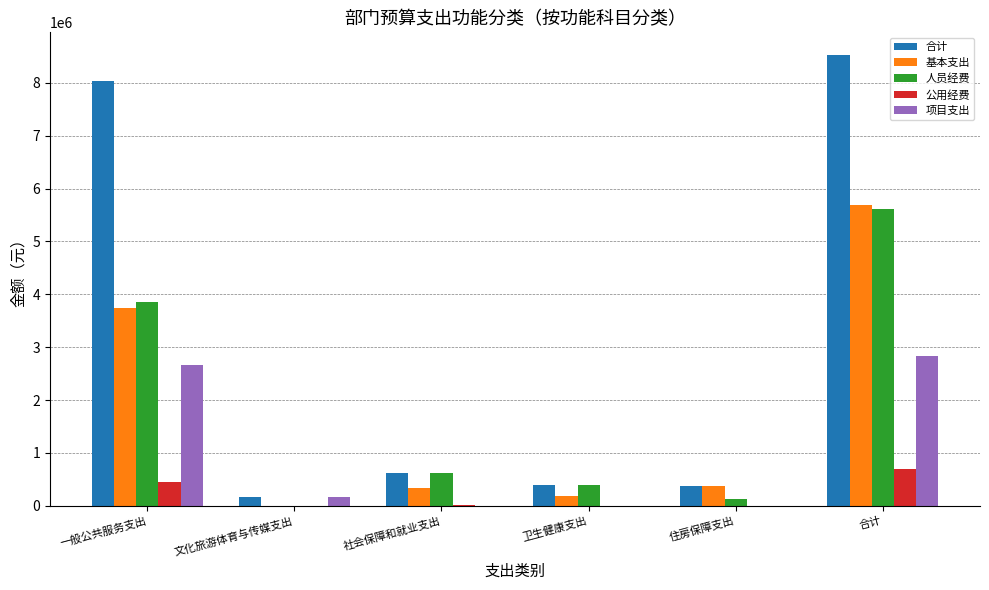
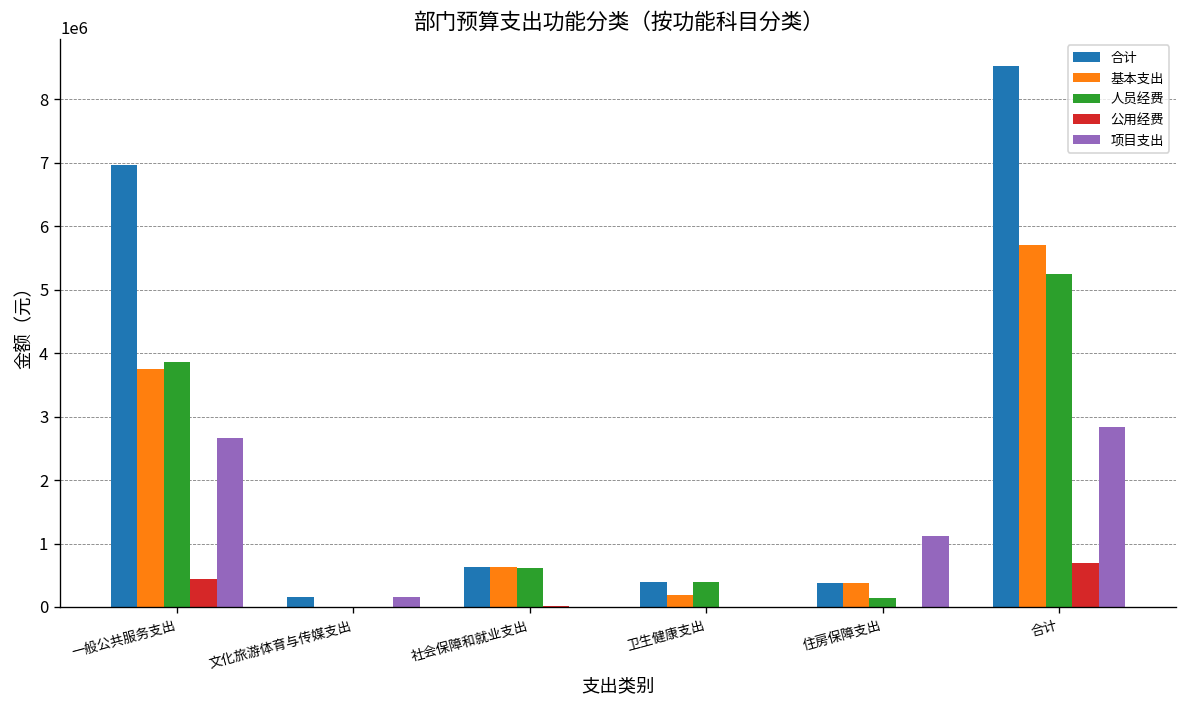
合计, 一般公共服务支出: 8000000 -> 7000000
基本支出, 社会保障和就业支出: 300000 -> 600000
项目支出, 住房保障支出: 0 -> 1100000
人员经费, 合计: 5600000 -> 5200000
